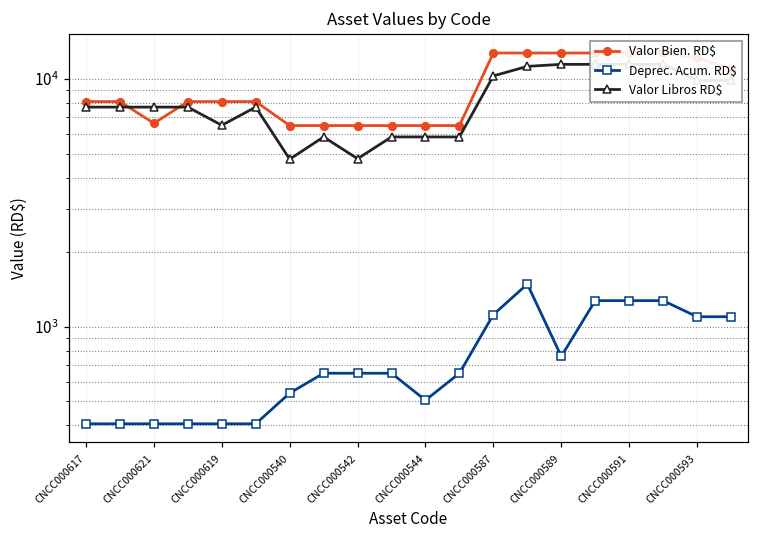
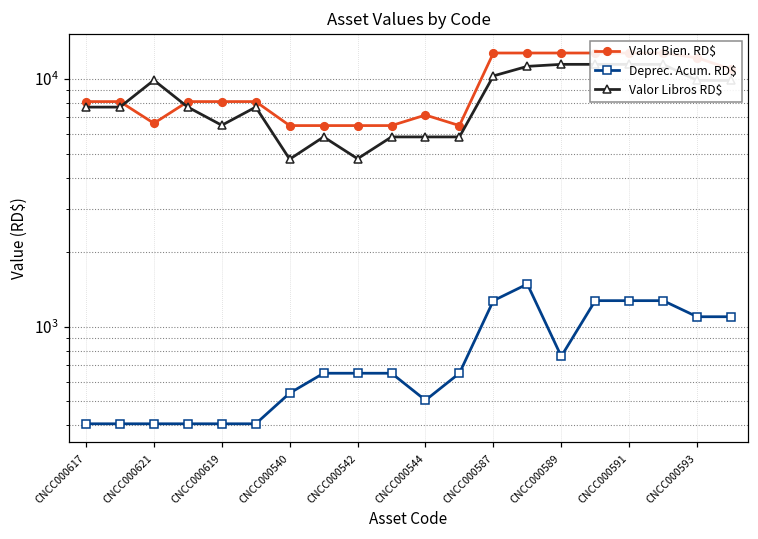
Valor Libros RD$, CNCC000621: 7700 -> 10000
Valor Bien. RD$, CNCC000544: 6500 -> 7200
Deprec. Acum. RD$, CNCC000587: 1100 -> 1300
